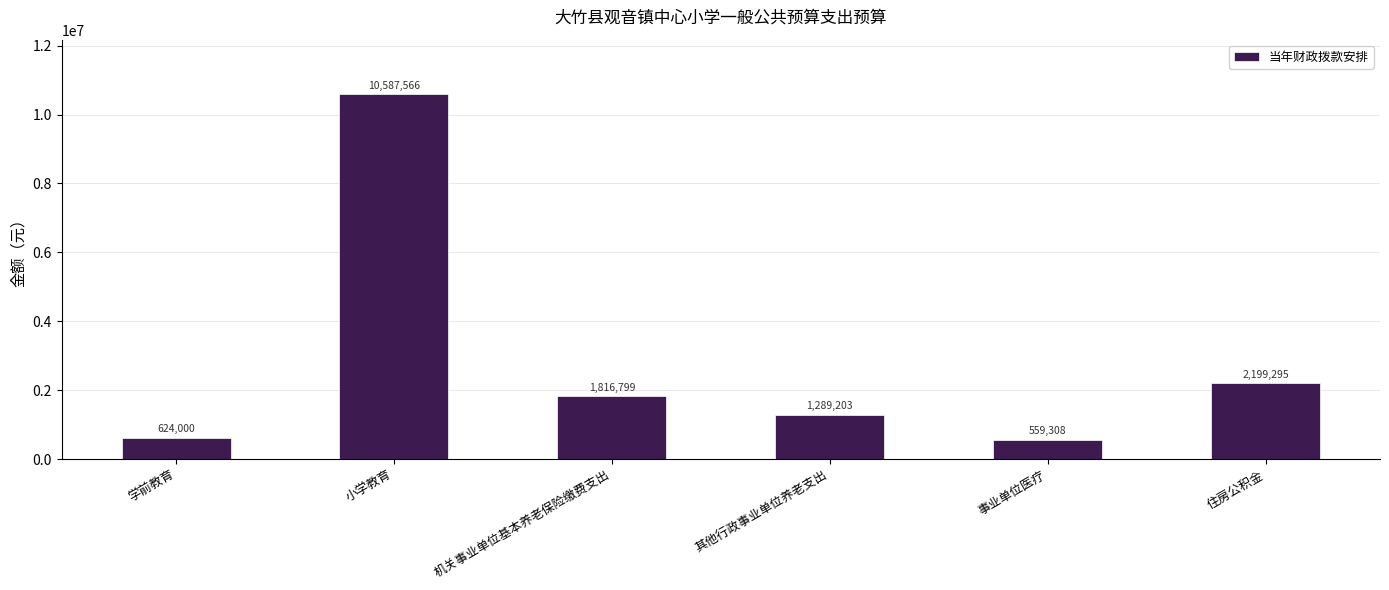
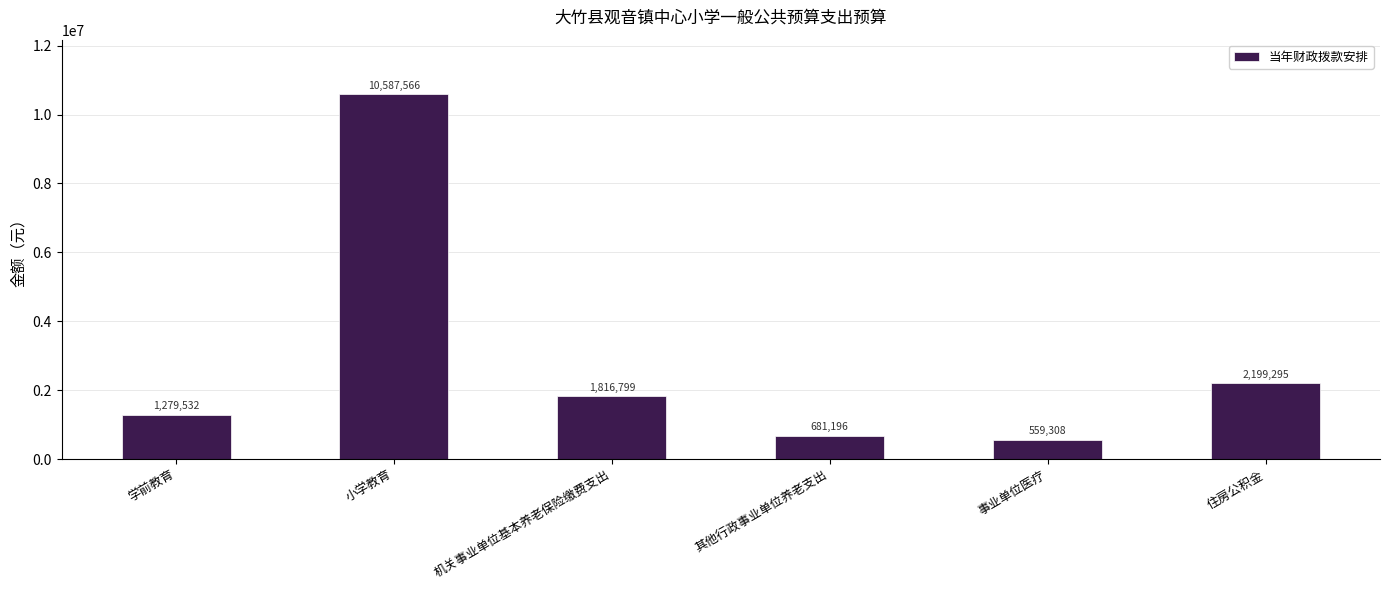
学前教育: 624,000 -> 1,279,532
其他行政事业单位养老支出: 1,289,203 -> 681,196
